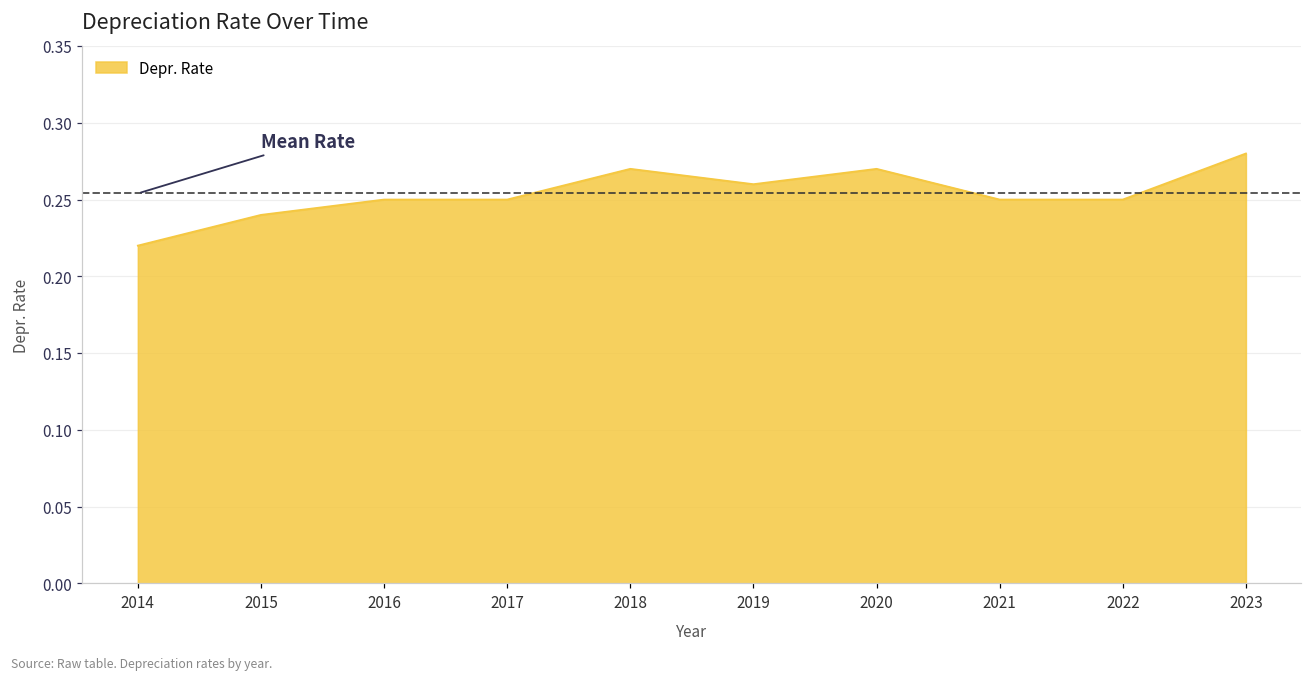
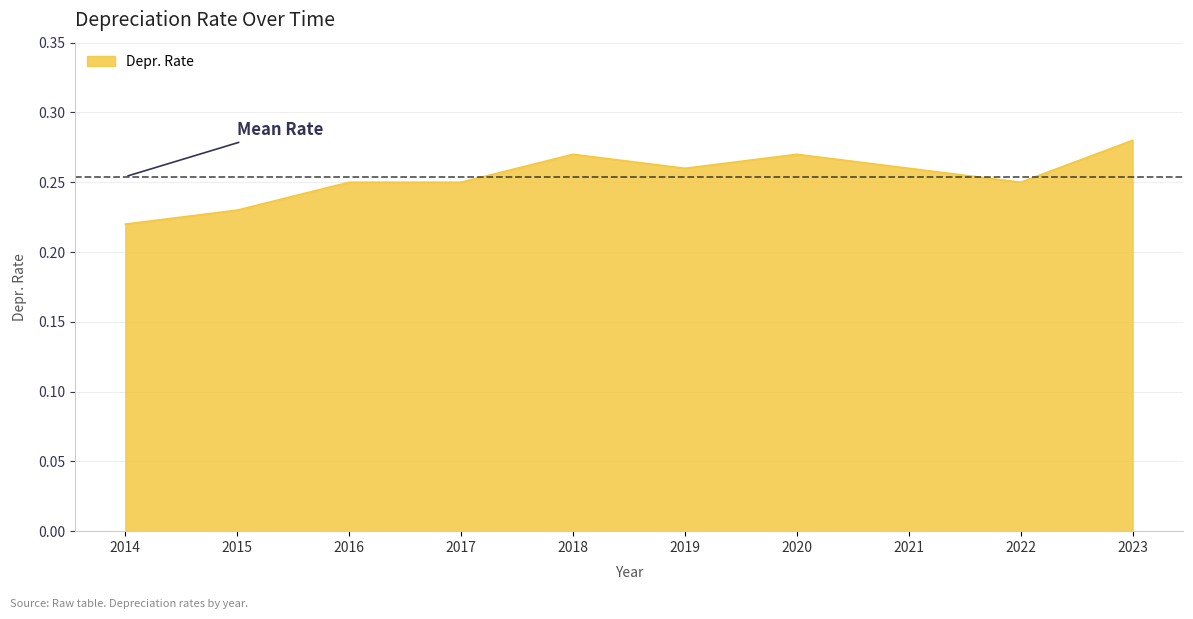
2015: 0.24 -> 0.23
2021: 0.25 -> 0.26
